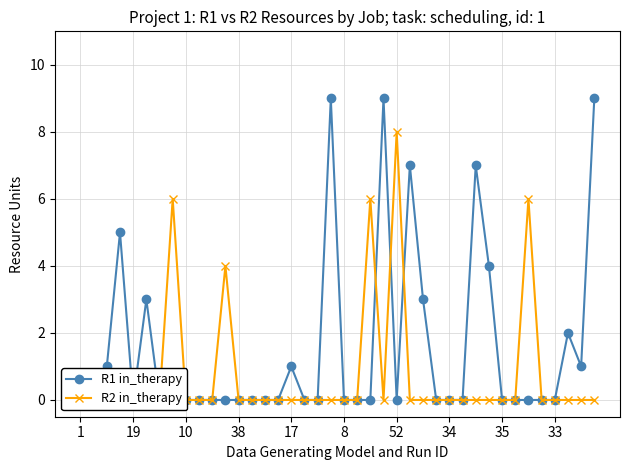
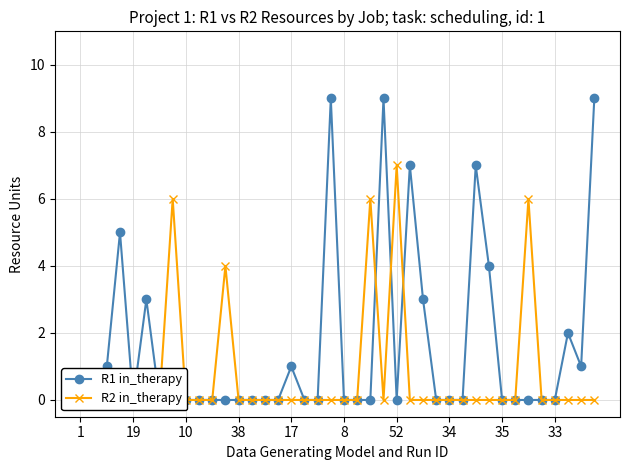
R2 in_therapy, 52: 8 -> 7
